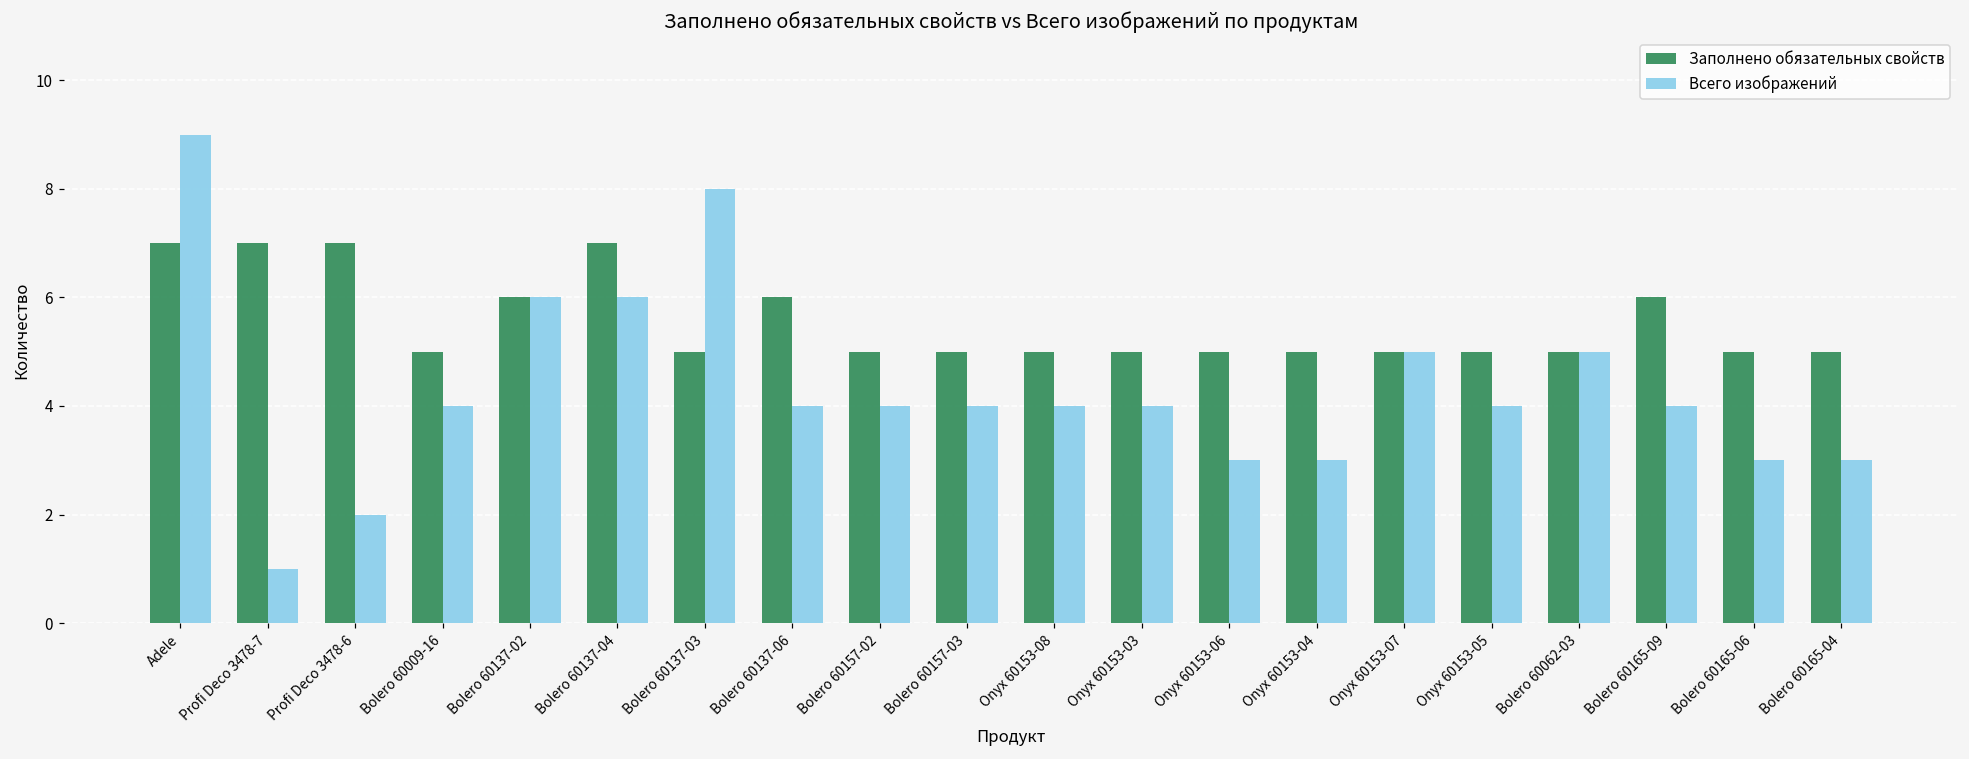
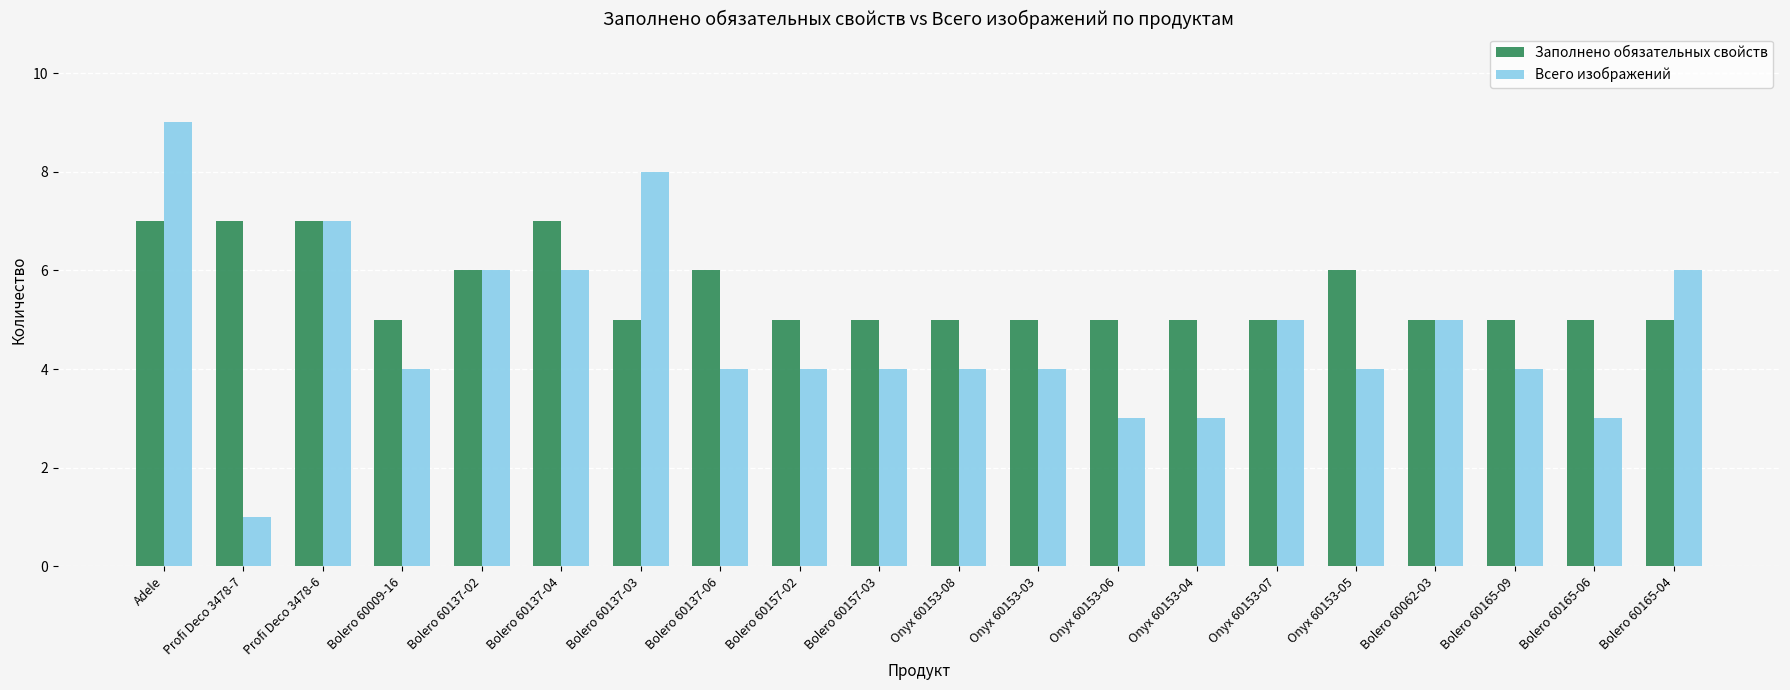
Всего изображений, Profi Deco 3478-6: 2 -> 7
Заполнено обязательных свойств, Onyx 60153-05: 5 -> 6
Заполнено обязательных свойств, Bolero 60165-09: 6 -> 5
Всего изображений, Bolero 60165-04: 3 -> 6
